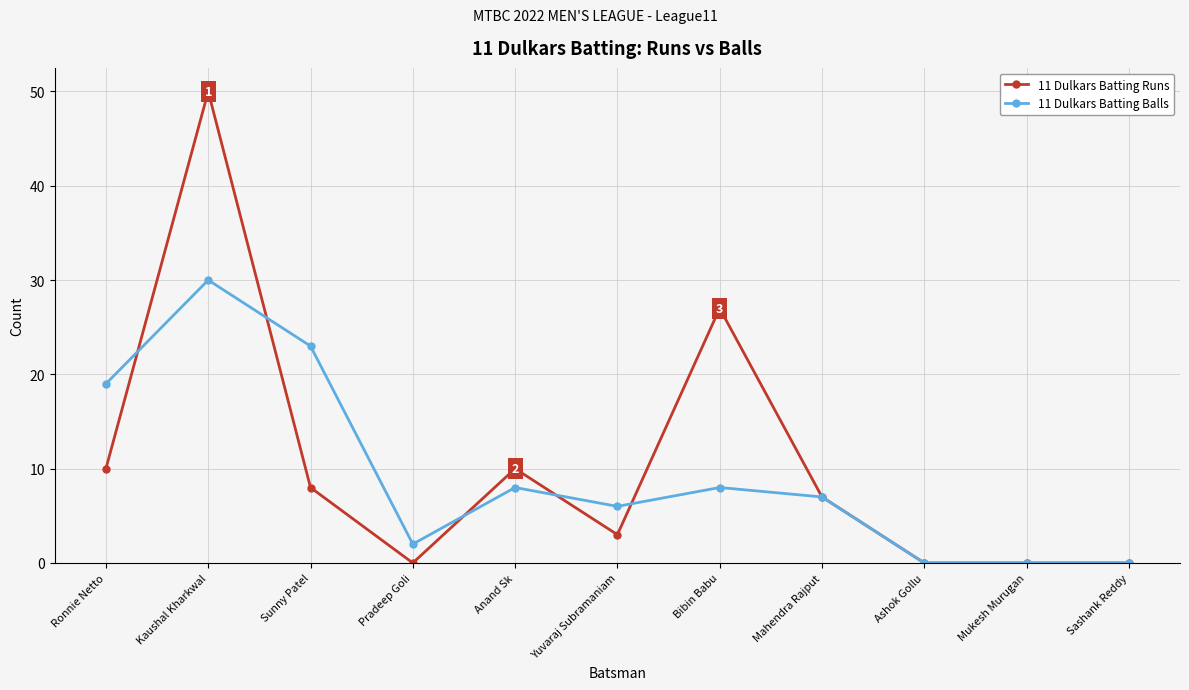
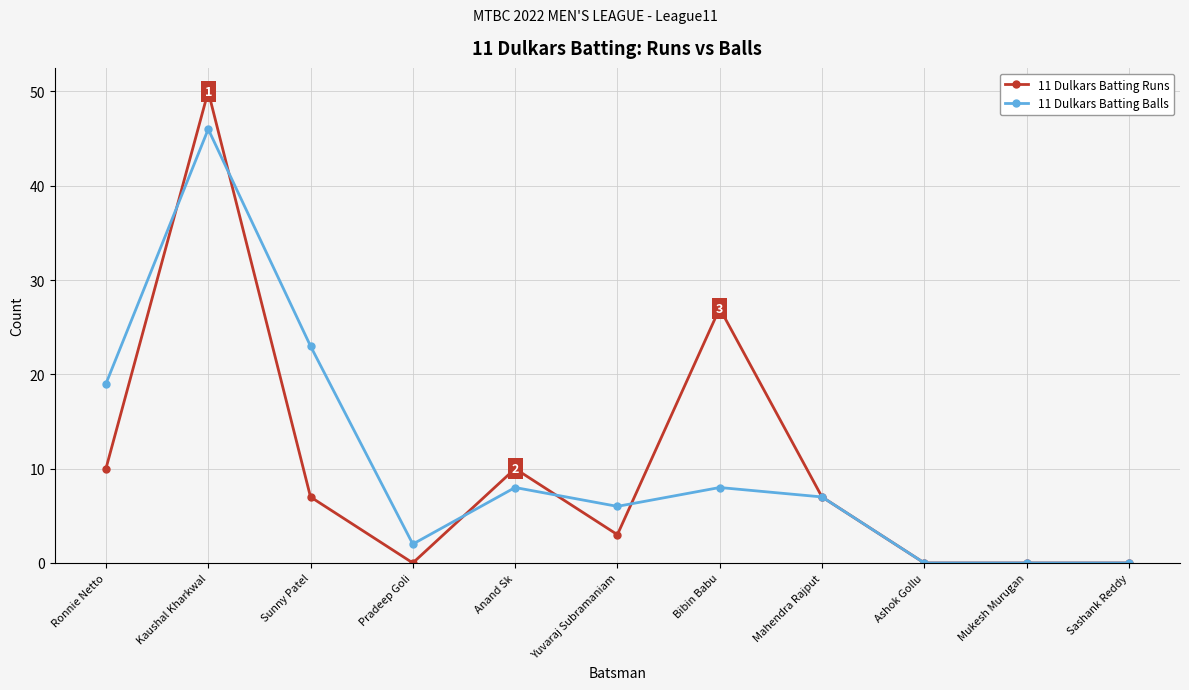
11 Dulkars Batting Balls, Kaushal Kharkwal: 30 -> 46
11 Dulkars Batting Runs, Sunny Patel: 8 -> 7
